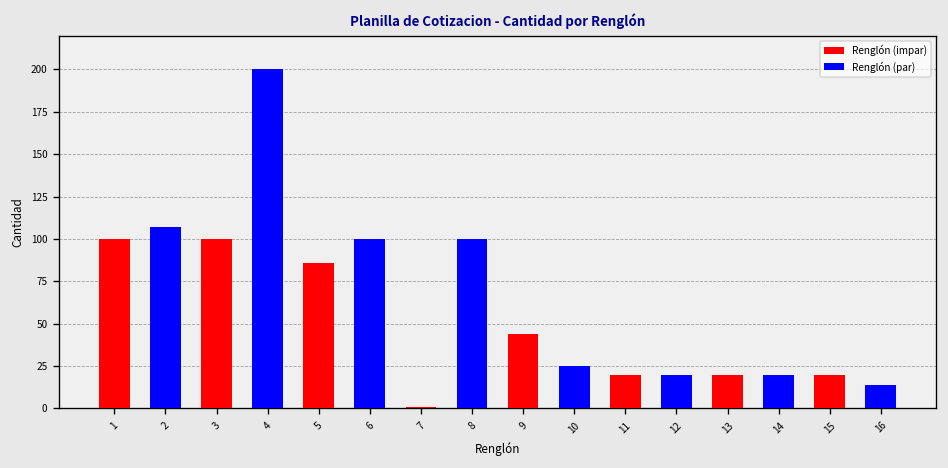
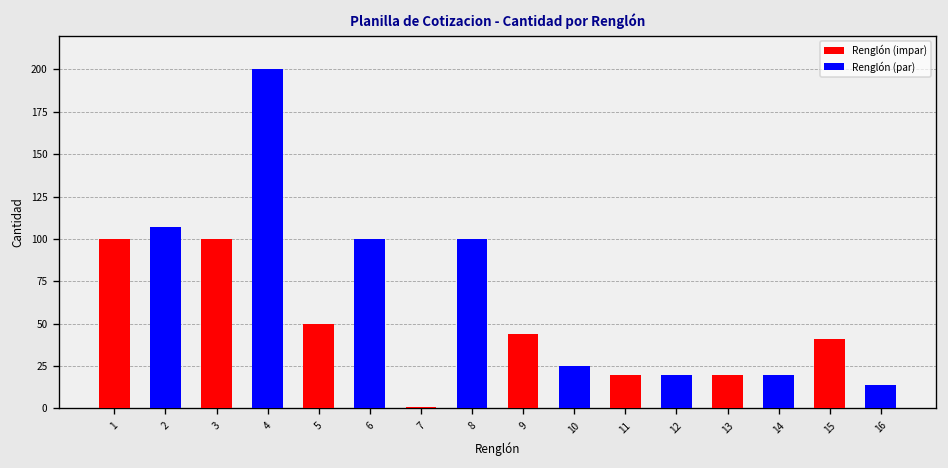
Renglón (impar), 5: 86 -> 50
Renglón (impar), 15: 20 -> 41
